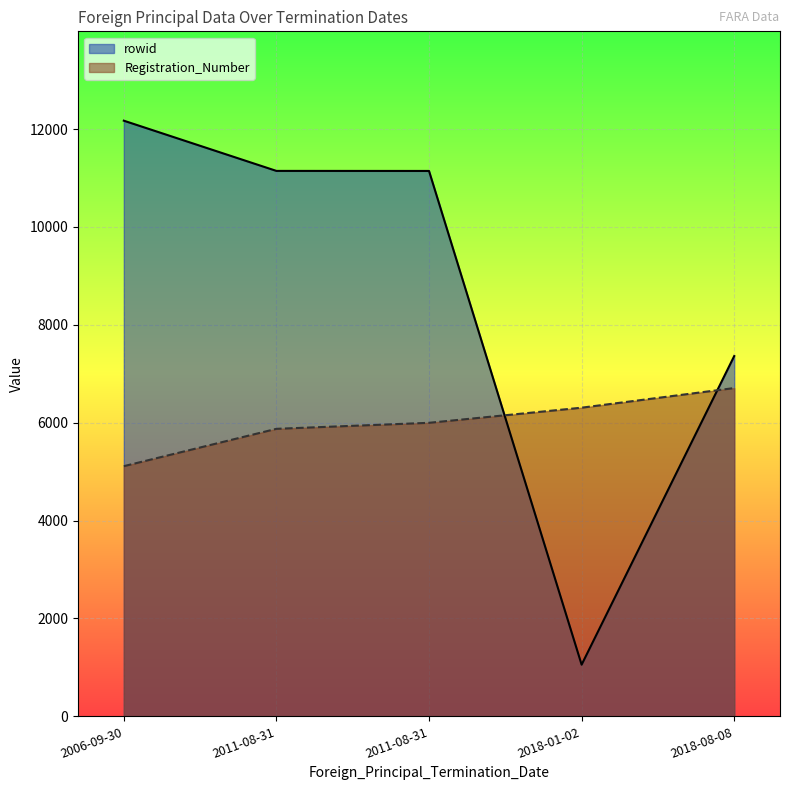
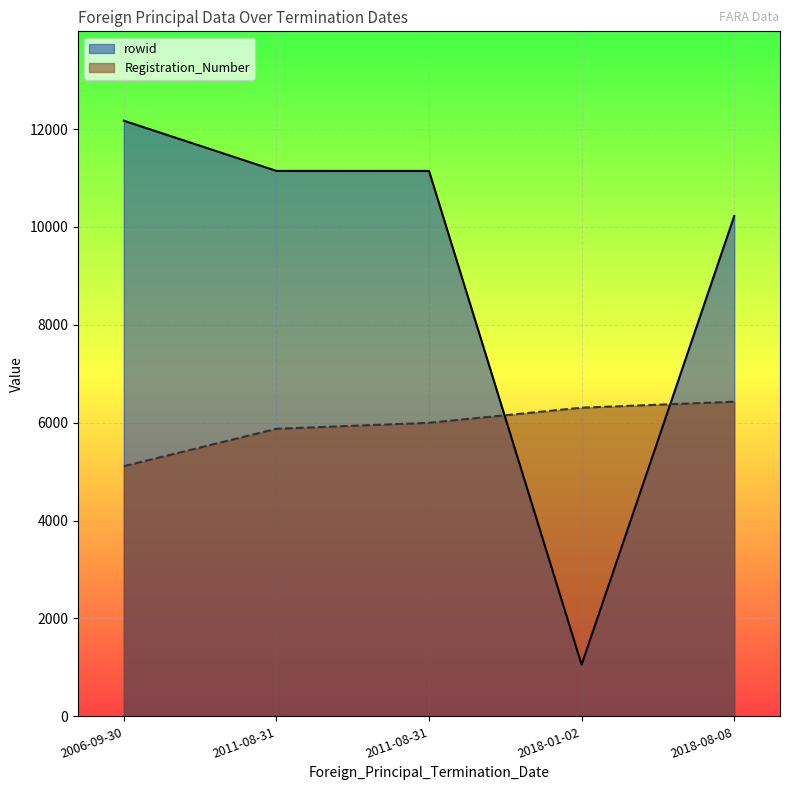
rowid, 2018-08-08: 7400 -> 10200
Registration_Number, 2018-08-08: 6700 -> 6400
